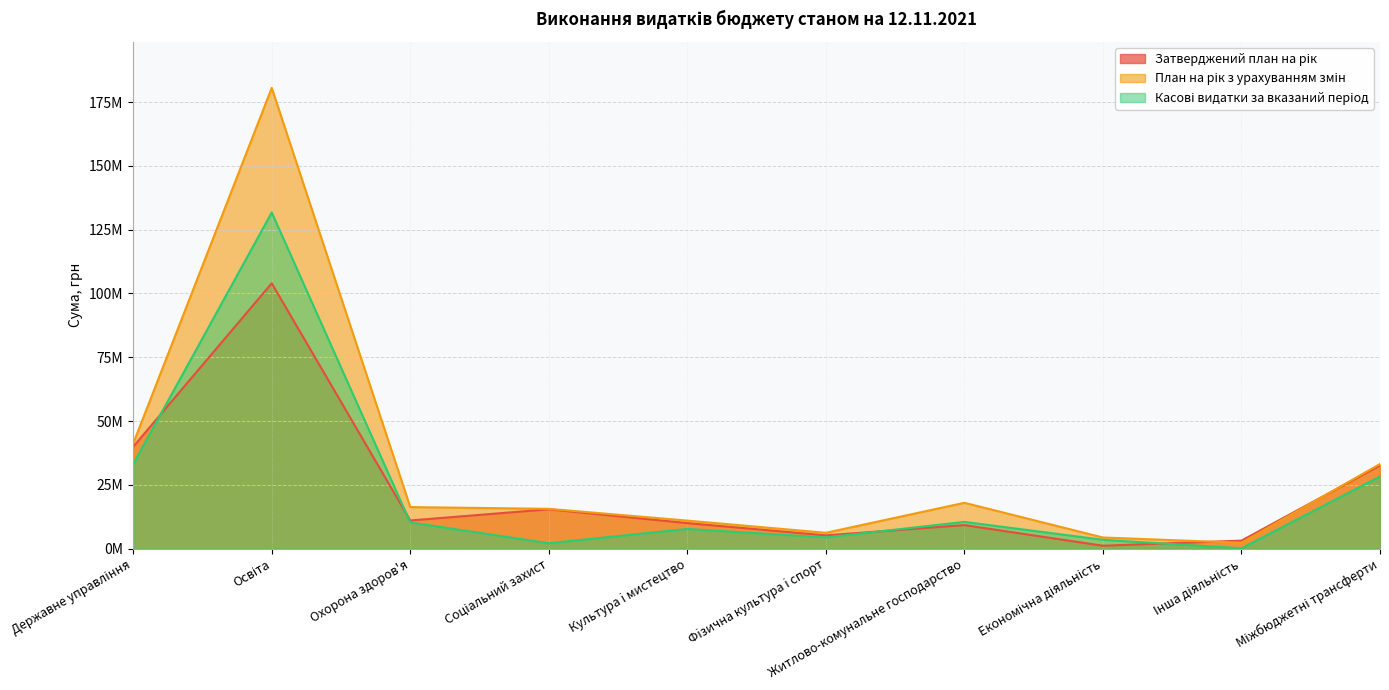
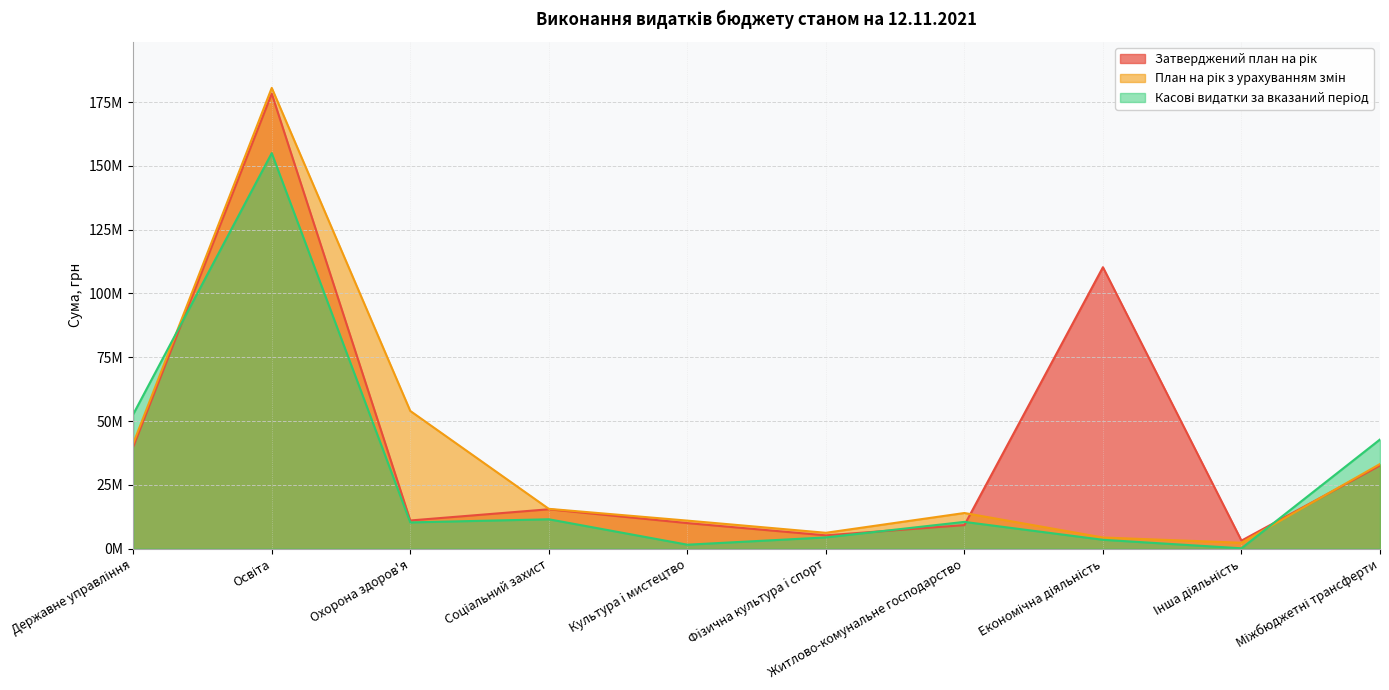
Касові видатки за вказаний період, Державне управління: 33000000 -> 53000000
Затверджений план на рік, Освіта: 104000000 -> 178000000
Касові видатки за вказаний період, Освіта: 132000000 -> 155000000
План на рік з урахуванням змін, Охорона здоров'я: 16000000 -> 54000000
Касові видатки за вказаний період, Соціальний захист: 2000000 -> 12000000
Касові видатки за вказаний період, Культура i мистецтво: 8000000 -> 2000000
План на рік з урахуванням змін, Житлово-комунальне господарство: 18000000 -> 14000000
Затверджений план на рік, Економічна діяльність: 1000000 -> 110000000
Касові видатки за вказаний період, Міжбюджетні трансферти: 28000000 -> 43000000
